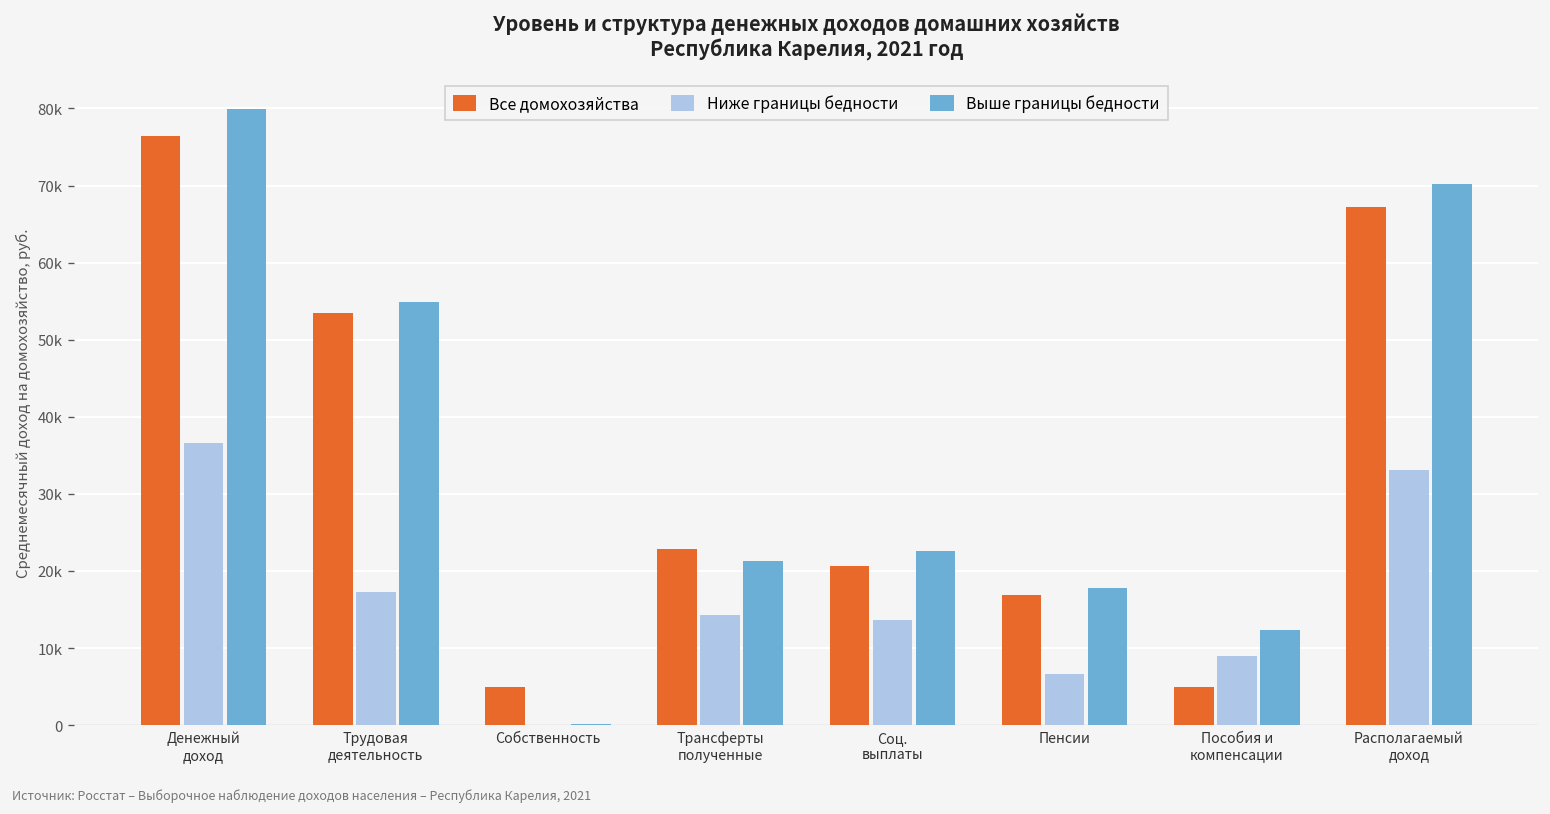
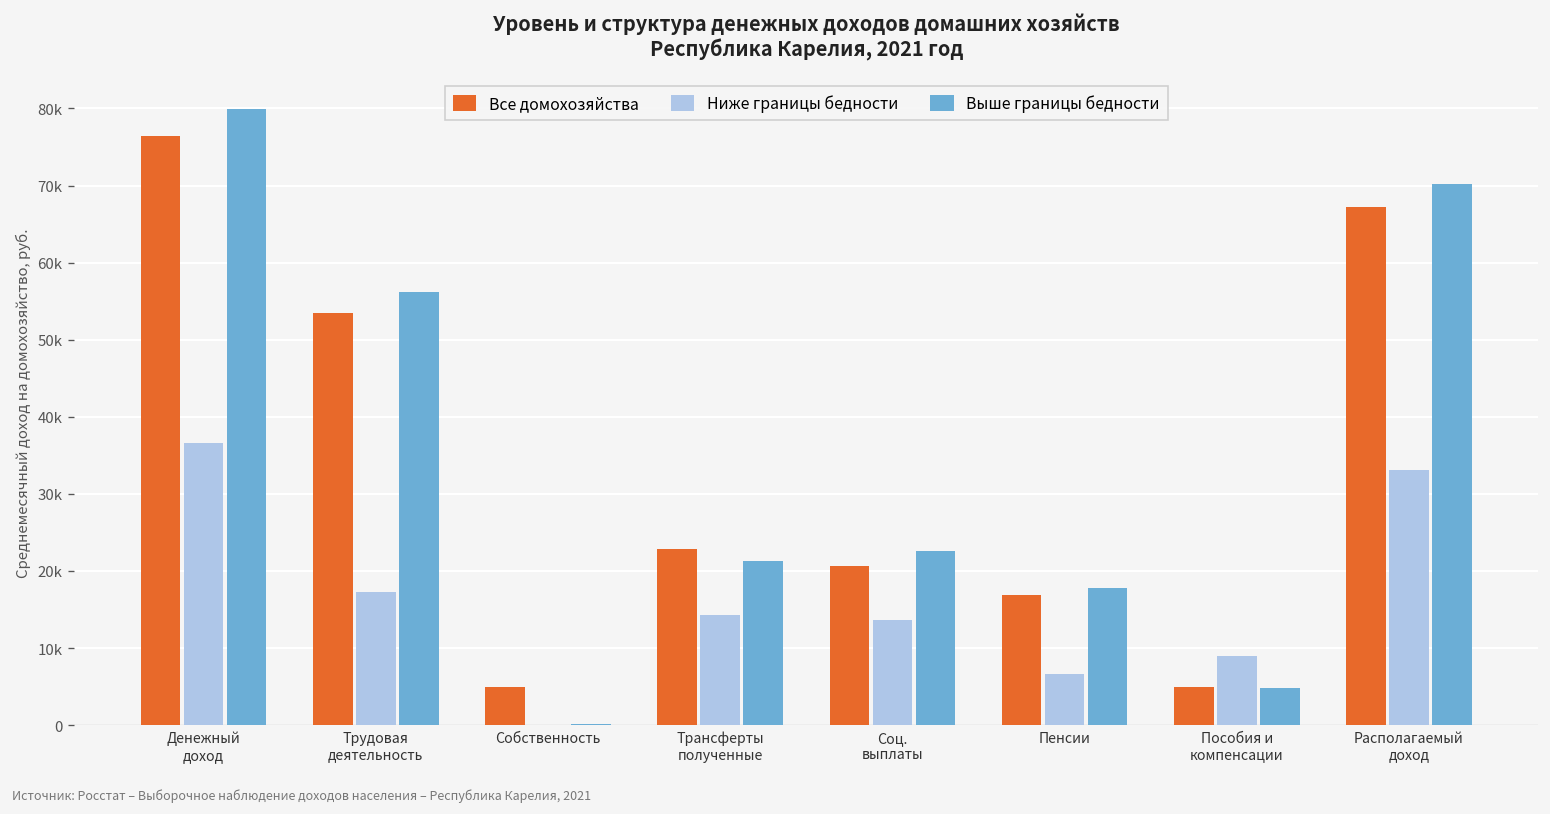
Выше границы бедности, Трудовая деятельность: 55000 -> 56000
Выше границы бедности, Пособия и компенсации: 12000 -> 5000
